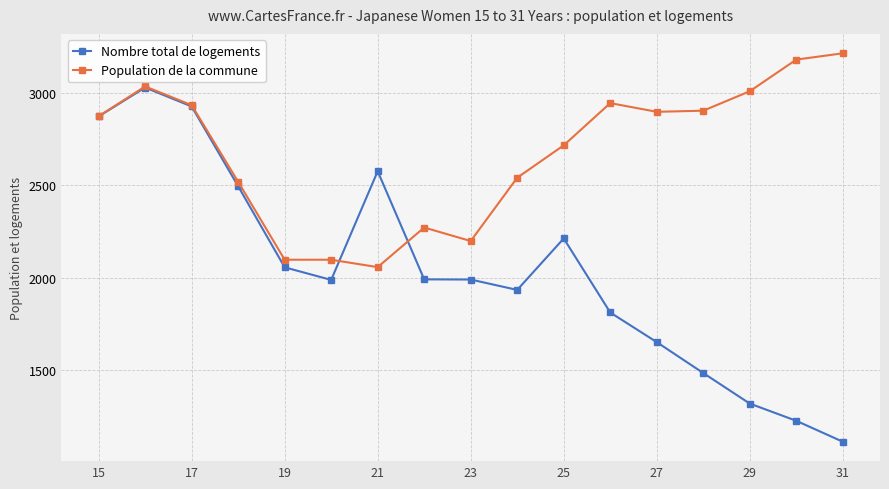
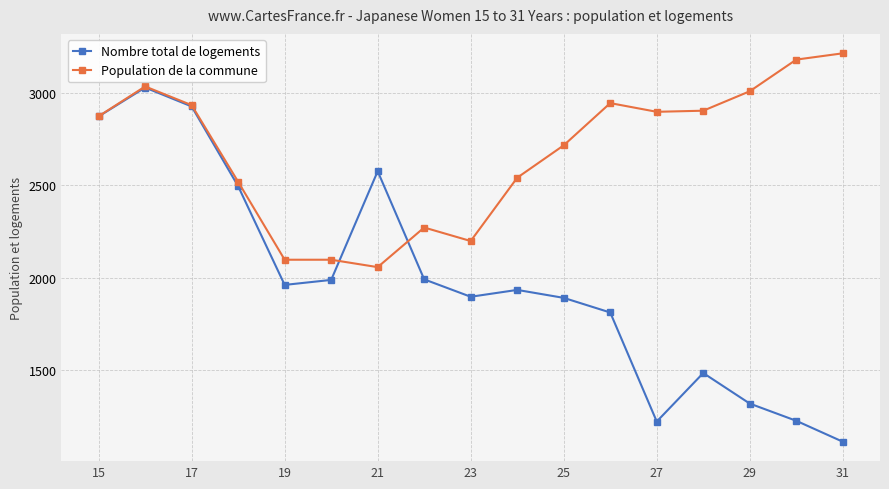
Nombre total de logements, 19: 2060 -> 1960
Nombre total de logements, 23: 1990 -> 1900
Nombre total de logements, 25: 2210 -> 1890
Nombre total de logements, 27: 1650 -> 1220
